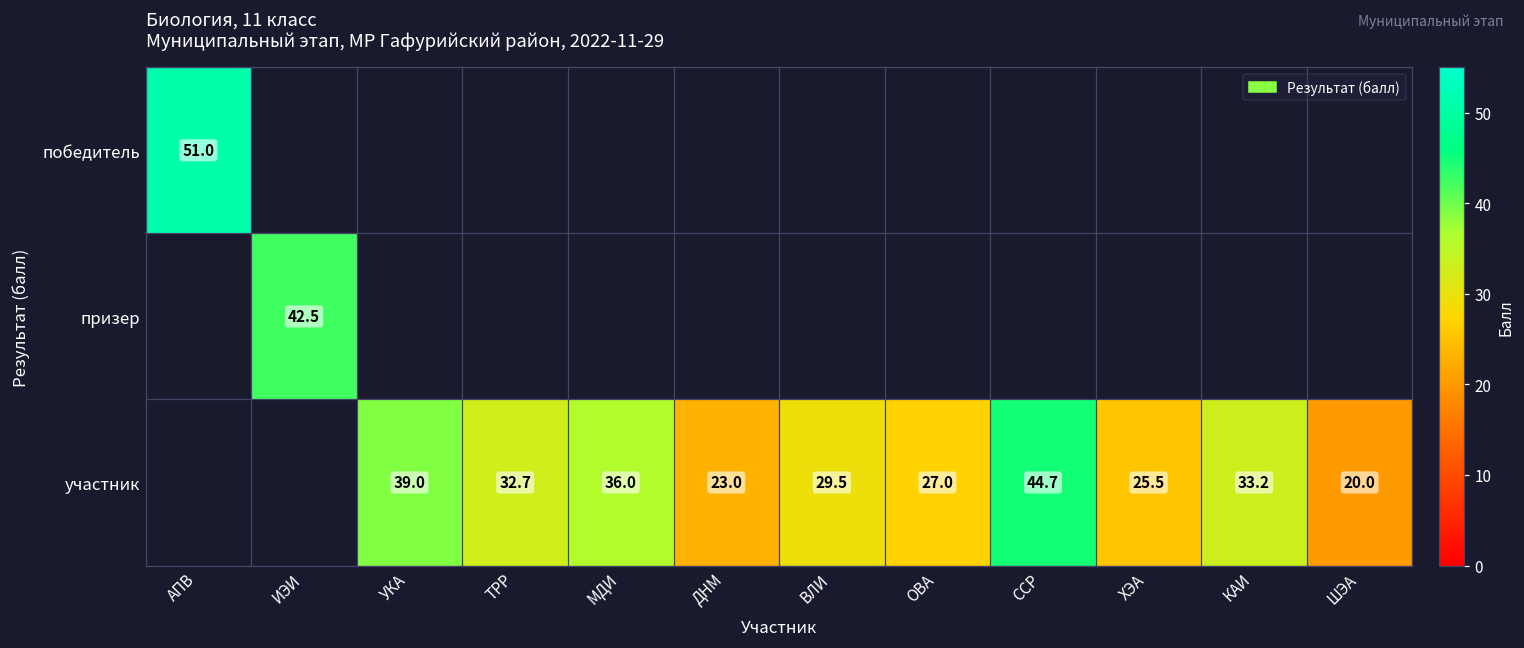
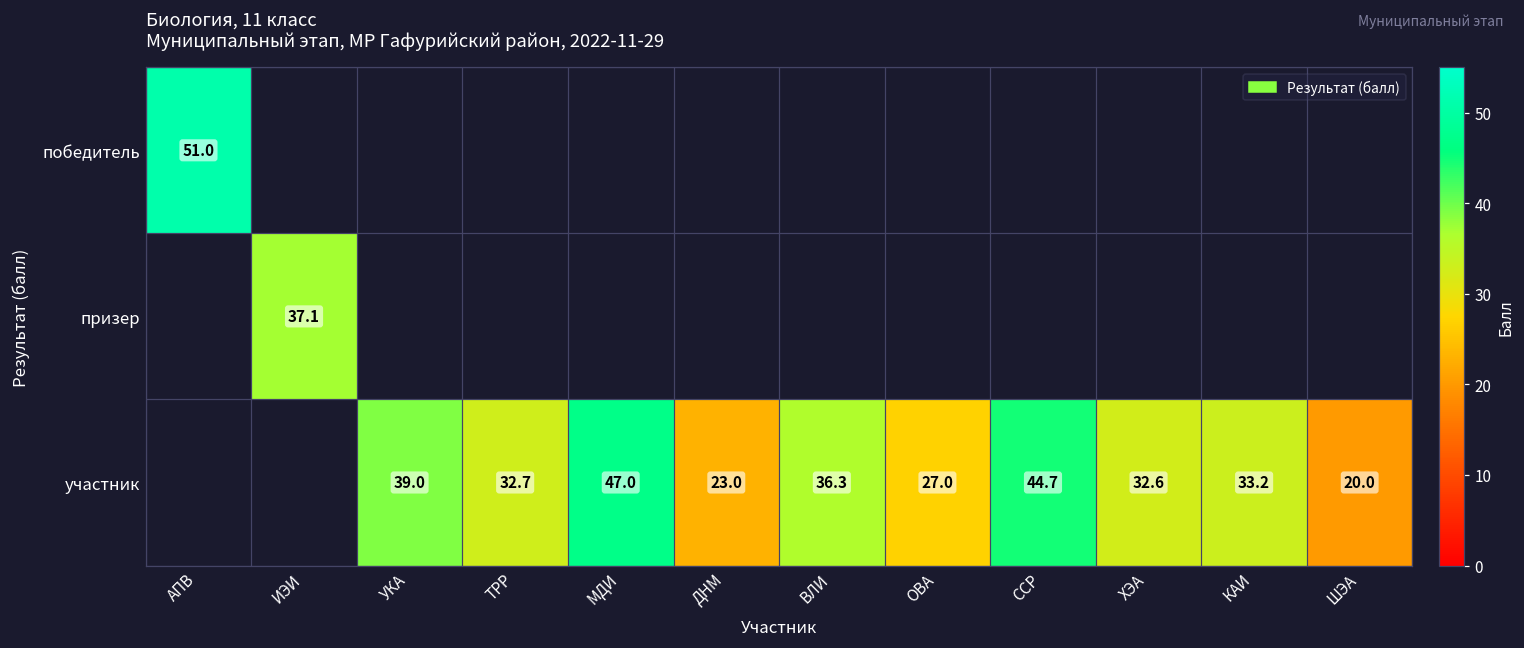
призер, ИЭИ: 42.5 -> 37.1
участник, МДИ: 36.0 -> 47.0
участник, ВЛИ: 29.5 -> 36.3
участник, ХЭА: 25.5 -> 32.6
